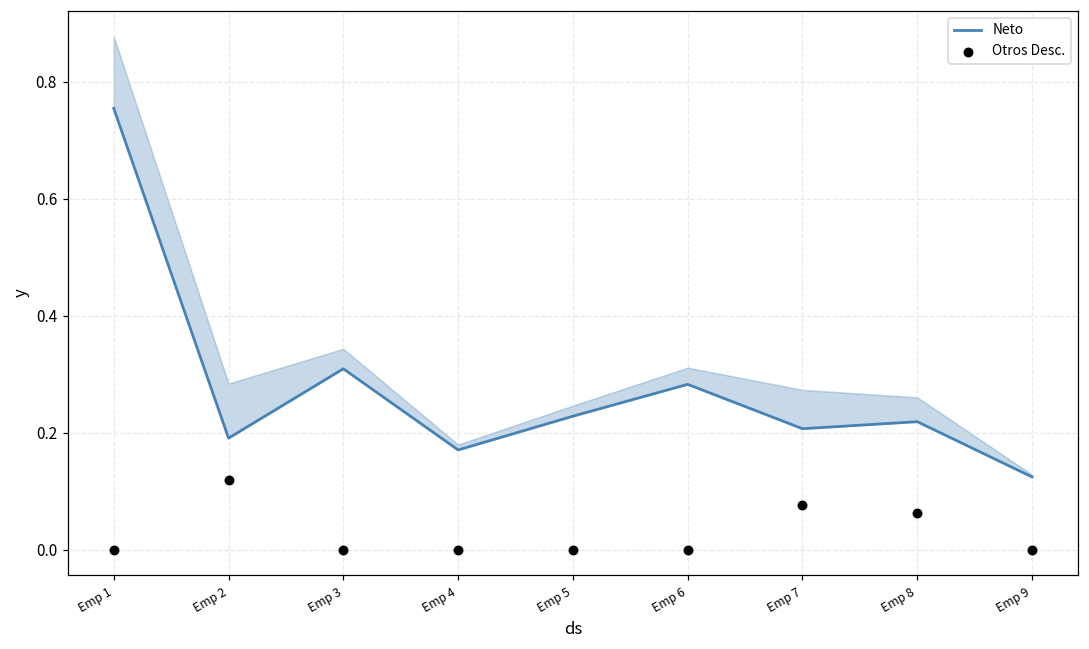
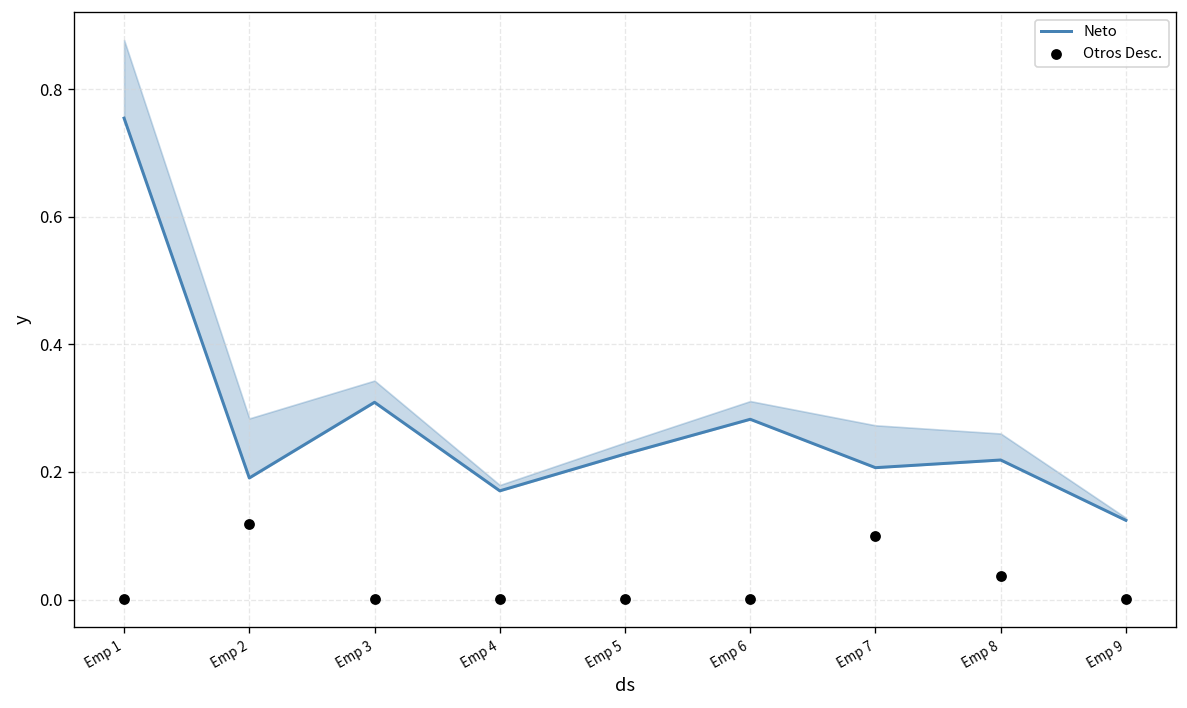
Otros Desc., Emp 7: 0.08 -> 0.10
Otros Desc., Emp 8: 0.06 -> 0.04
